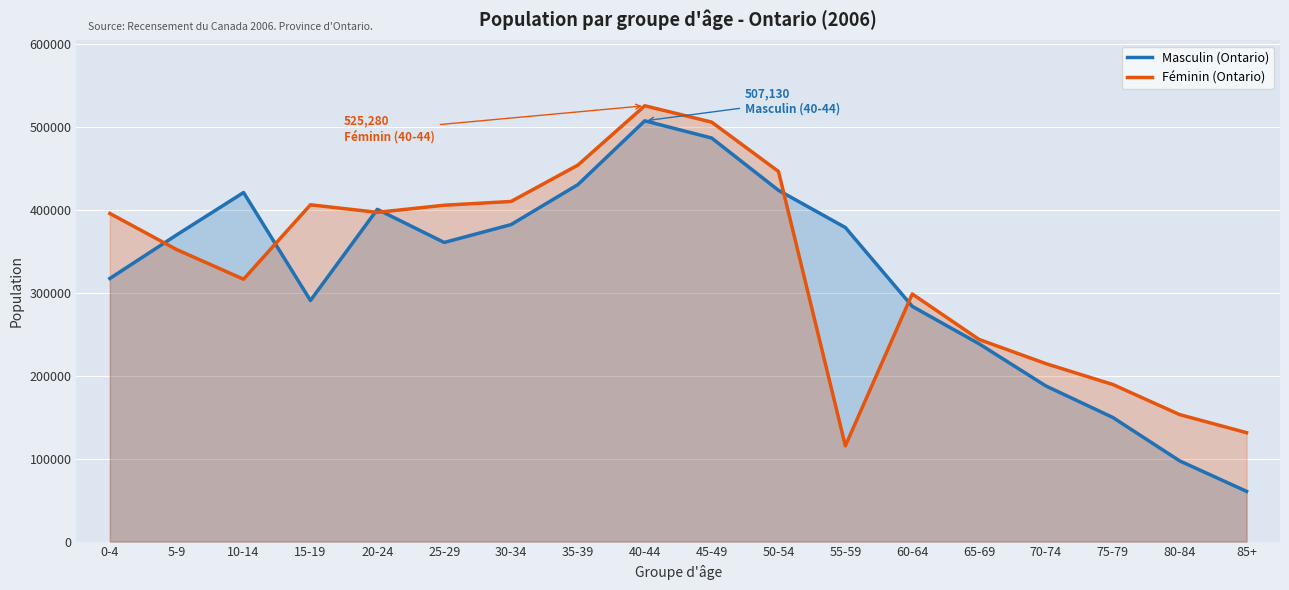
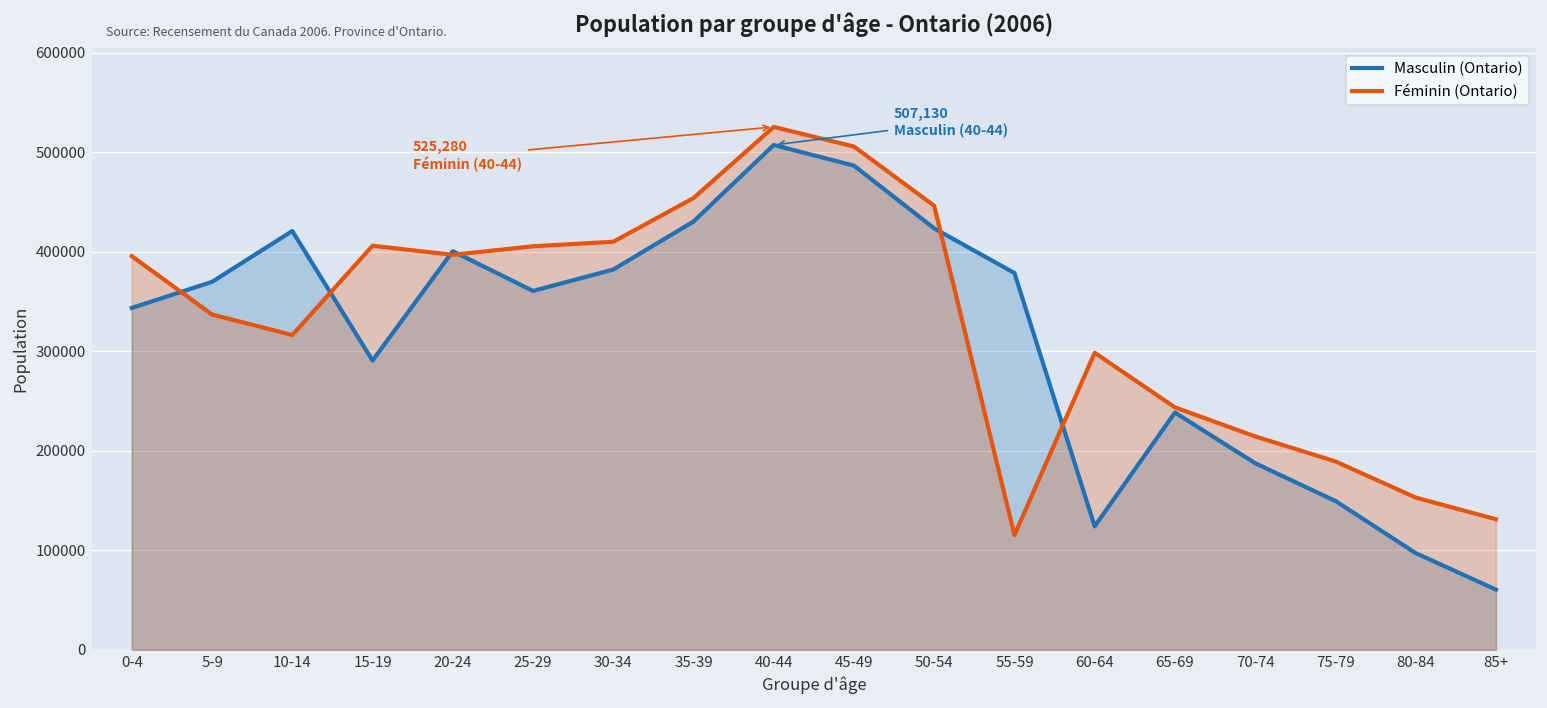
Masculin (Ontario), 0-4: 320000 -> 340000
Féminin (Ontario), 5-9: 350000 -> 340000
Masculin (Ontario), 60-64: 280000 -> 120000
